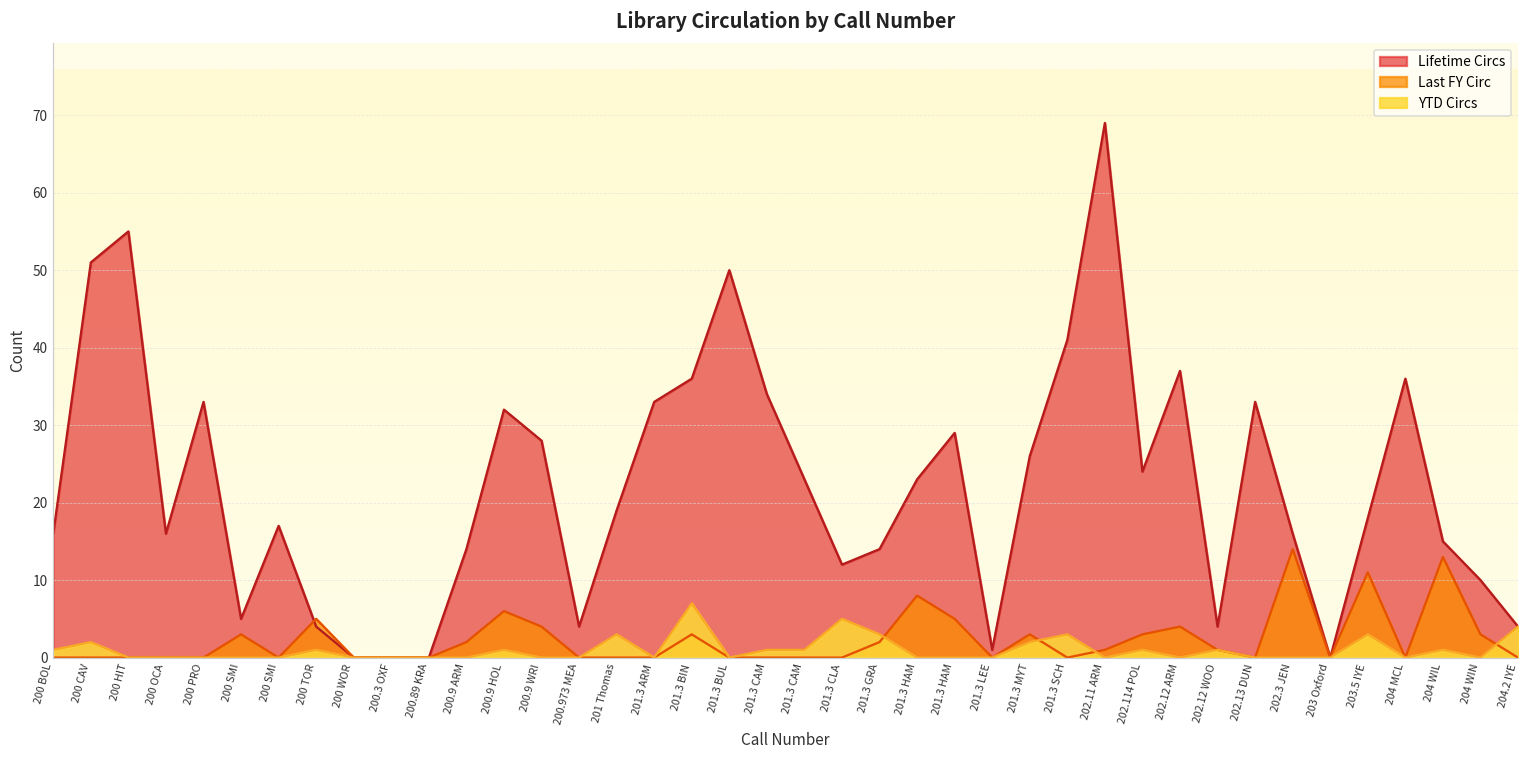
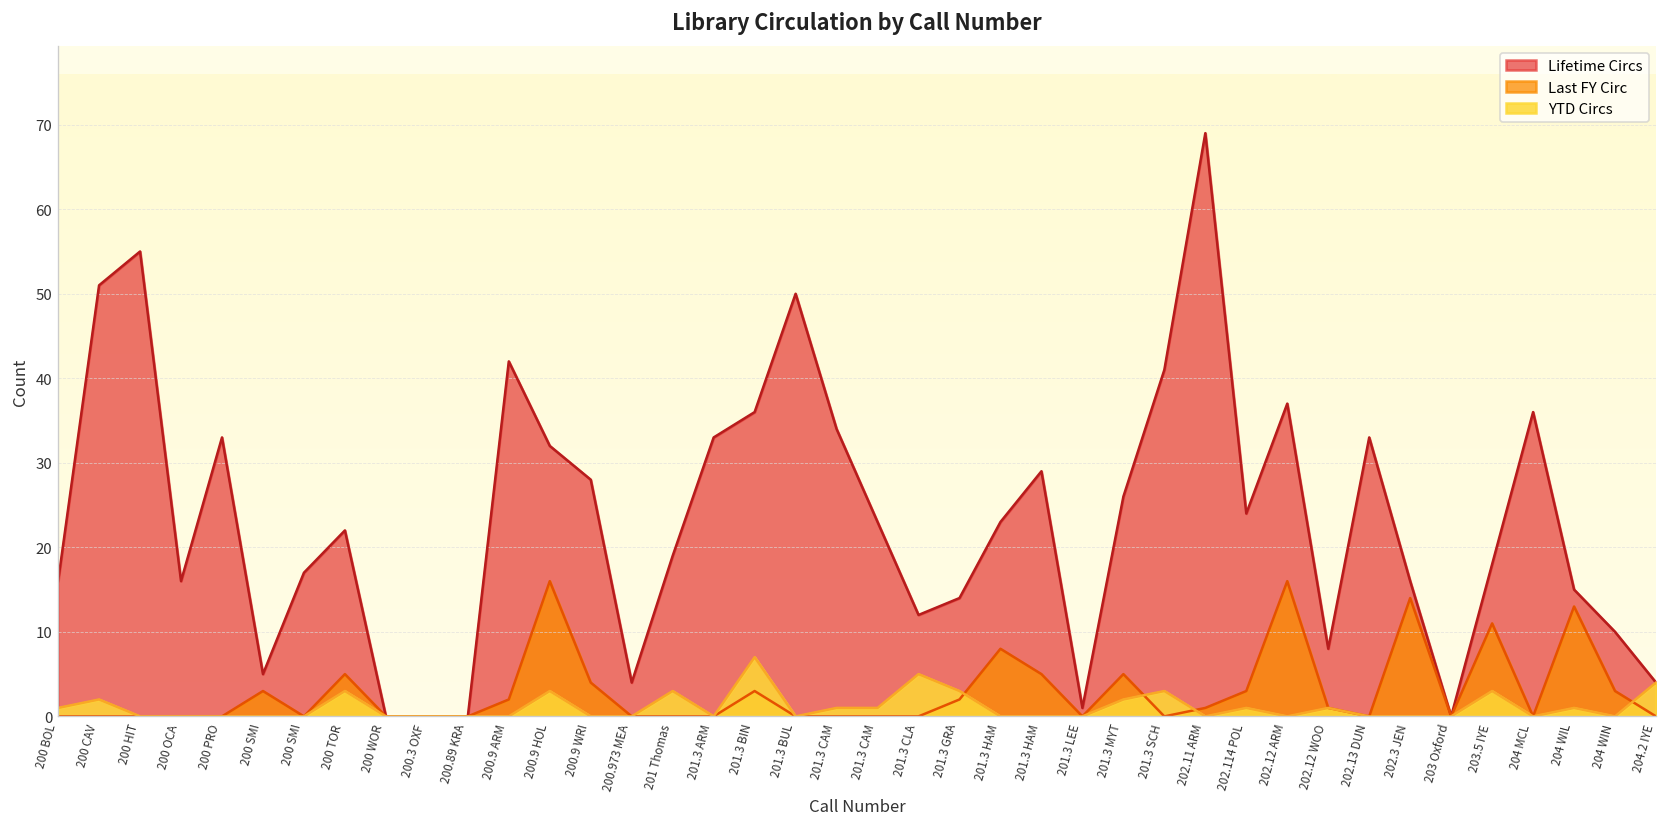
Lifetime Circs, 200 TOR: 4 -> 22
YTD Circs, 200 TOR: 1 -> 3
Lifetime Circs, 200.9 ARM: 14 -> 42
Last FY Circ, 200.9 HOL: 6 -> 16
YTD Circs, 200.9 HOL: 1 -> 3
Last FY Circ, 201.3 MYT: 3 -> 5
Last FY Circ, 202.12 ARM: 4 -> 16
Lifetime Circs, 202.12 WOO: 4 -> 8
